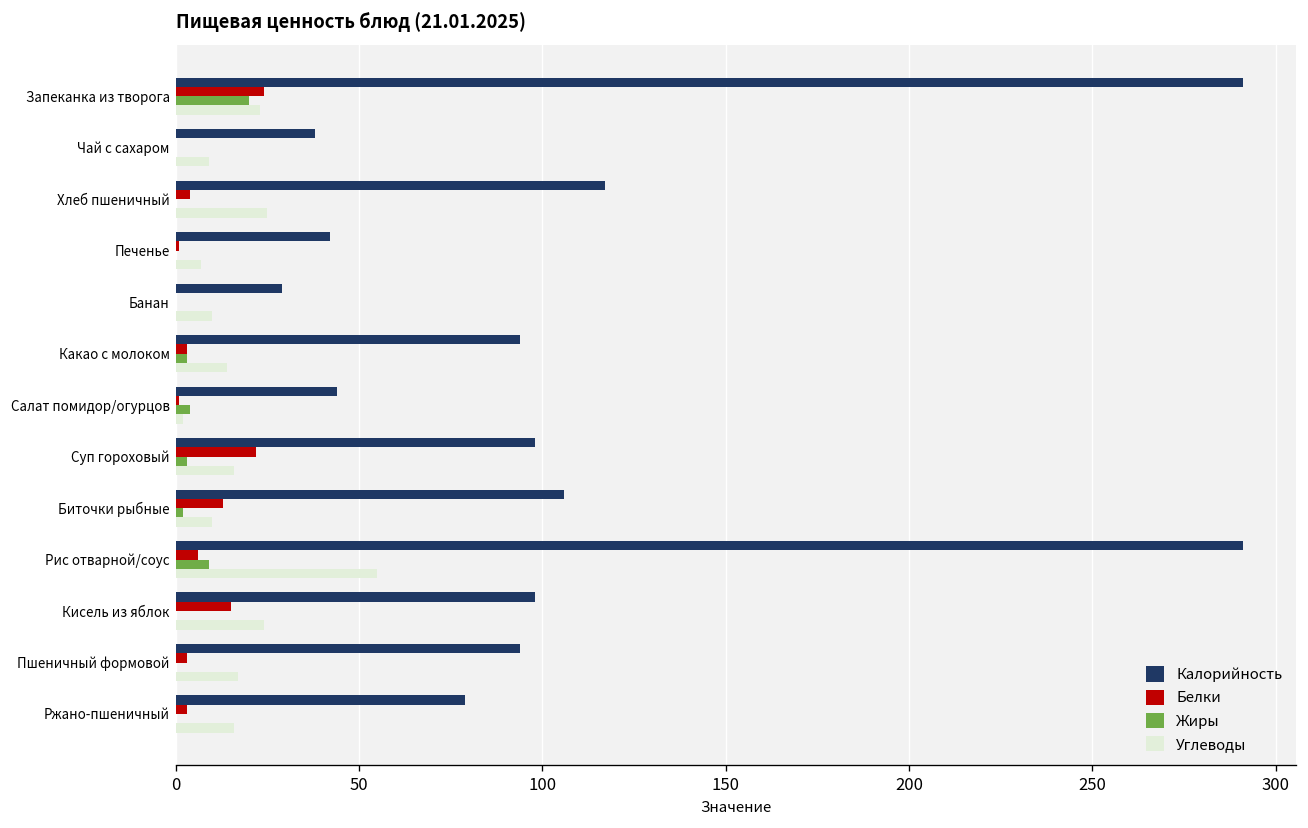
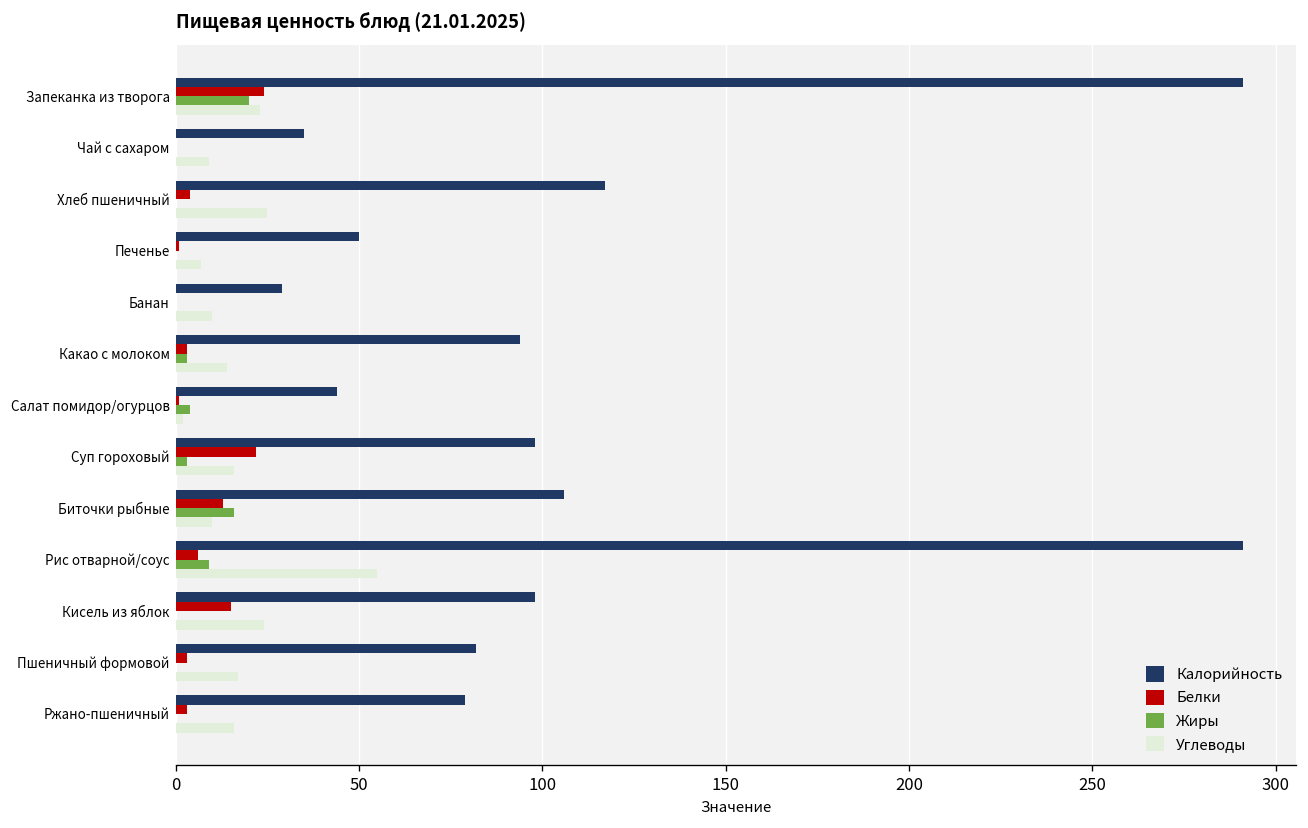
Калорийность, Чай с сахаром: 38 -> 35
Калорийность, Печенье: 42 -> 50
Жиры, Биточки рыбные: 2 -> 16
Калорийность, Пшеничный формовой: 94 -> 82
